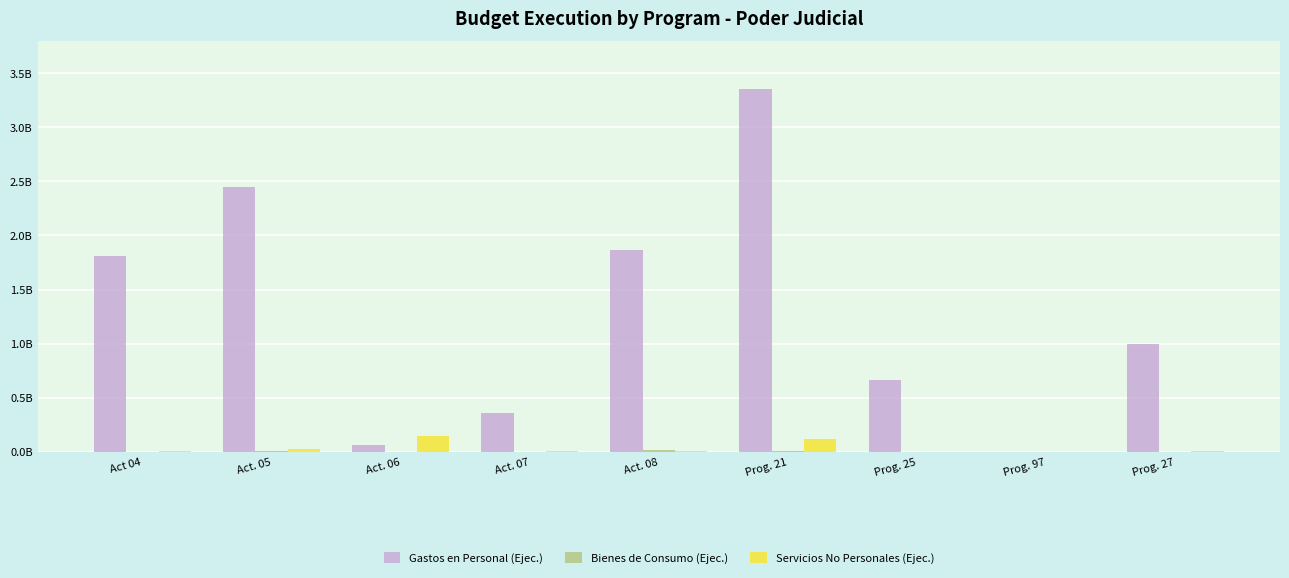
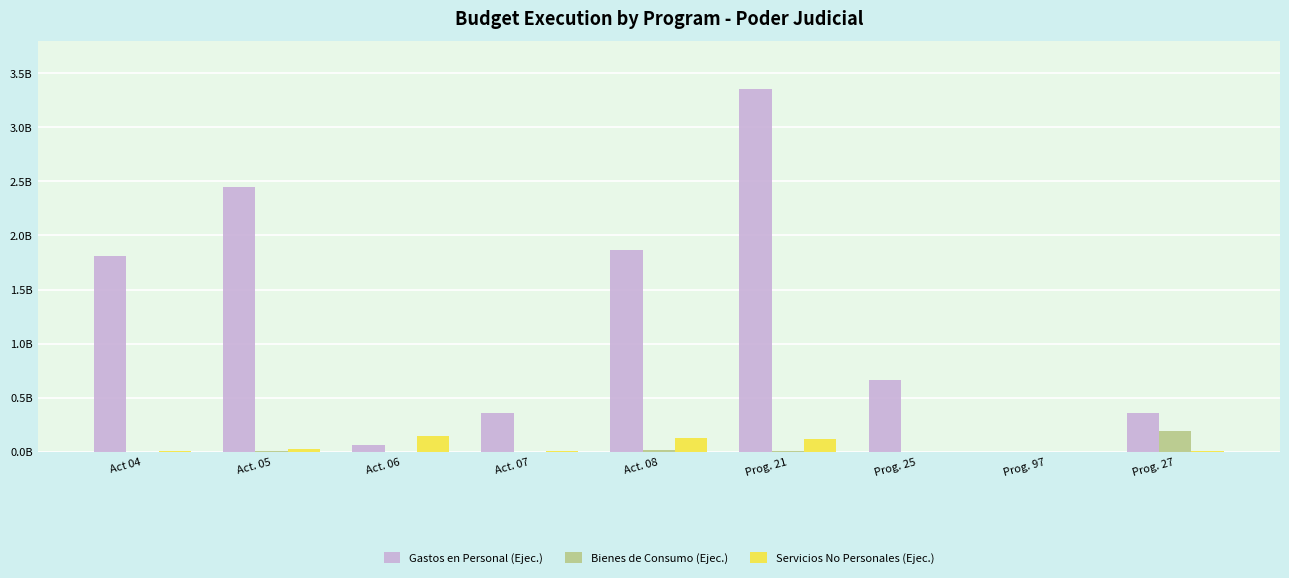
Servicios No Personales (Ejec.), Act. 08: 10000000 -> 130000000
Gastos en Personal (Ejec.), Prog. 27: 990000000 -> 350000000
Bienes de Consumo (Ejec.), Prog. 27: 0 -> 190000000
